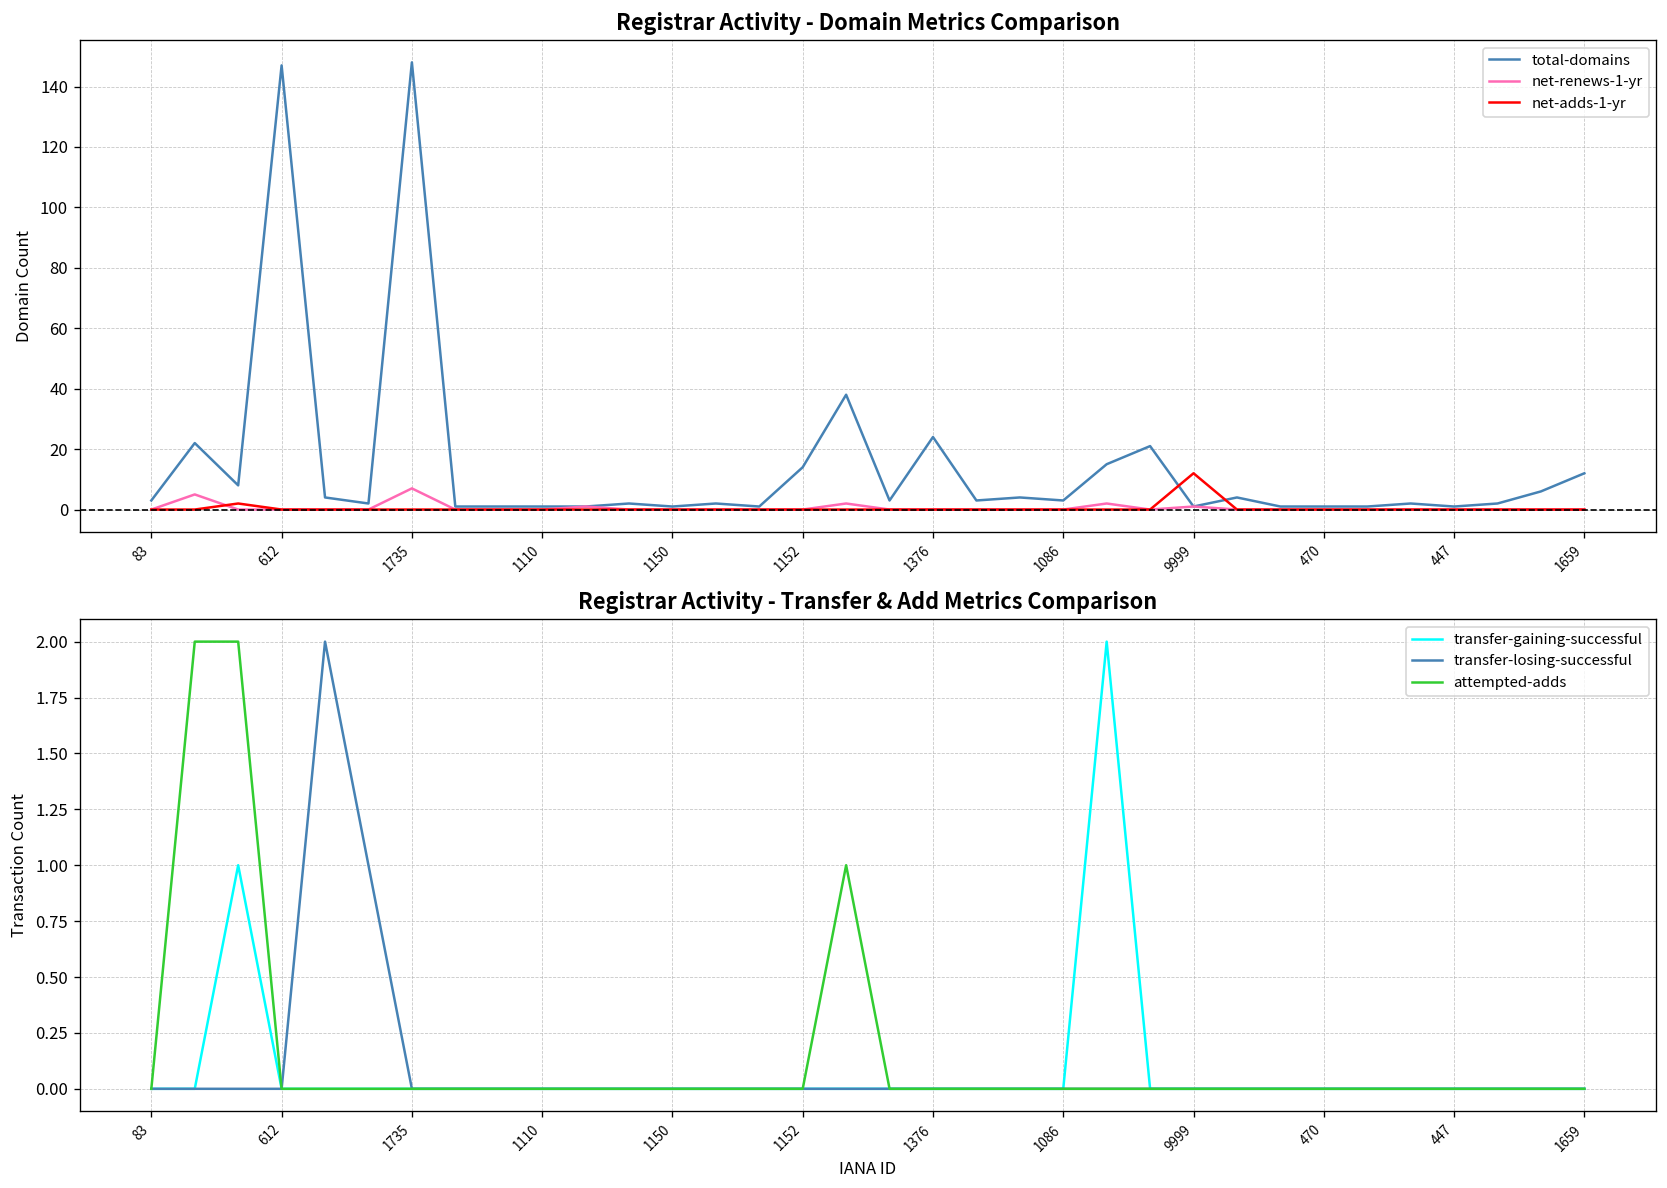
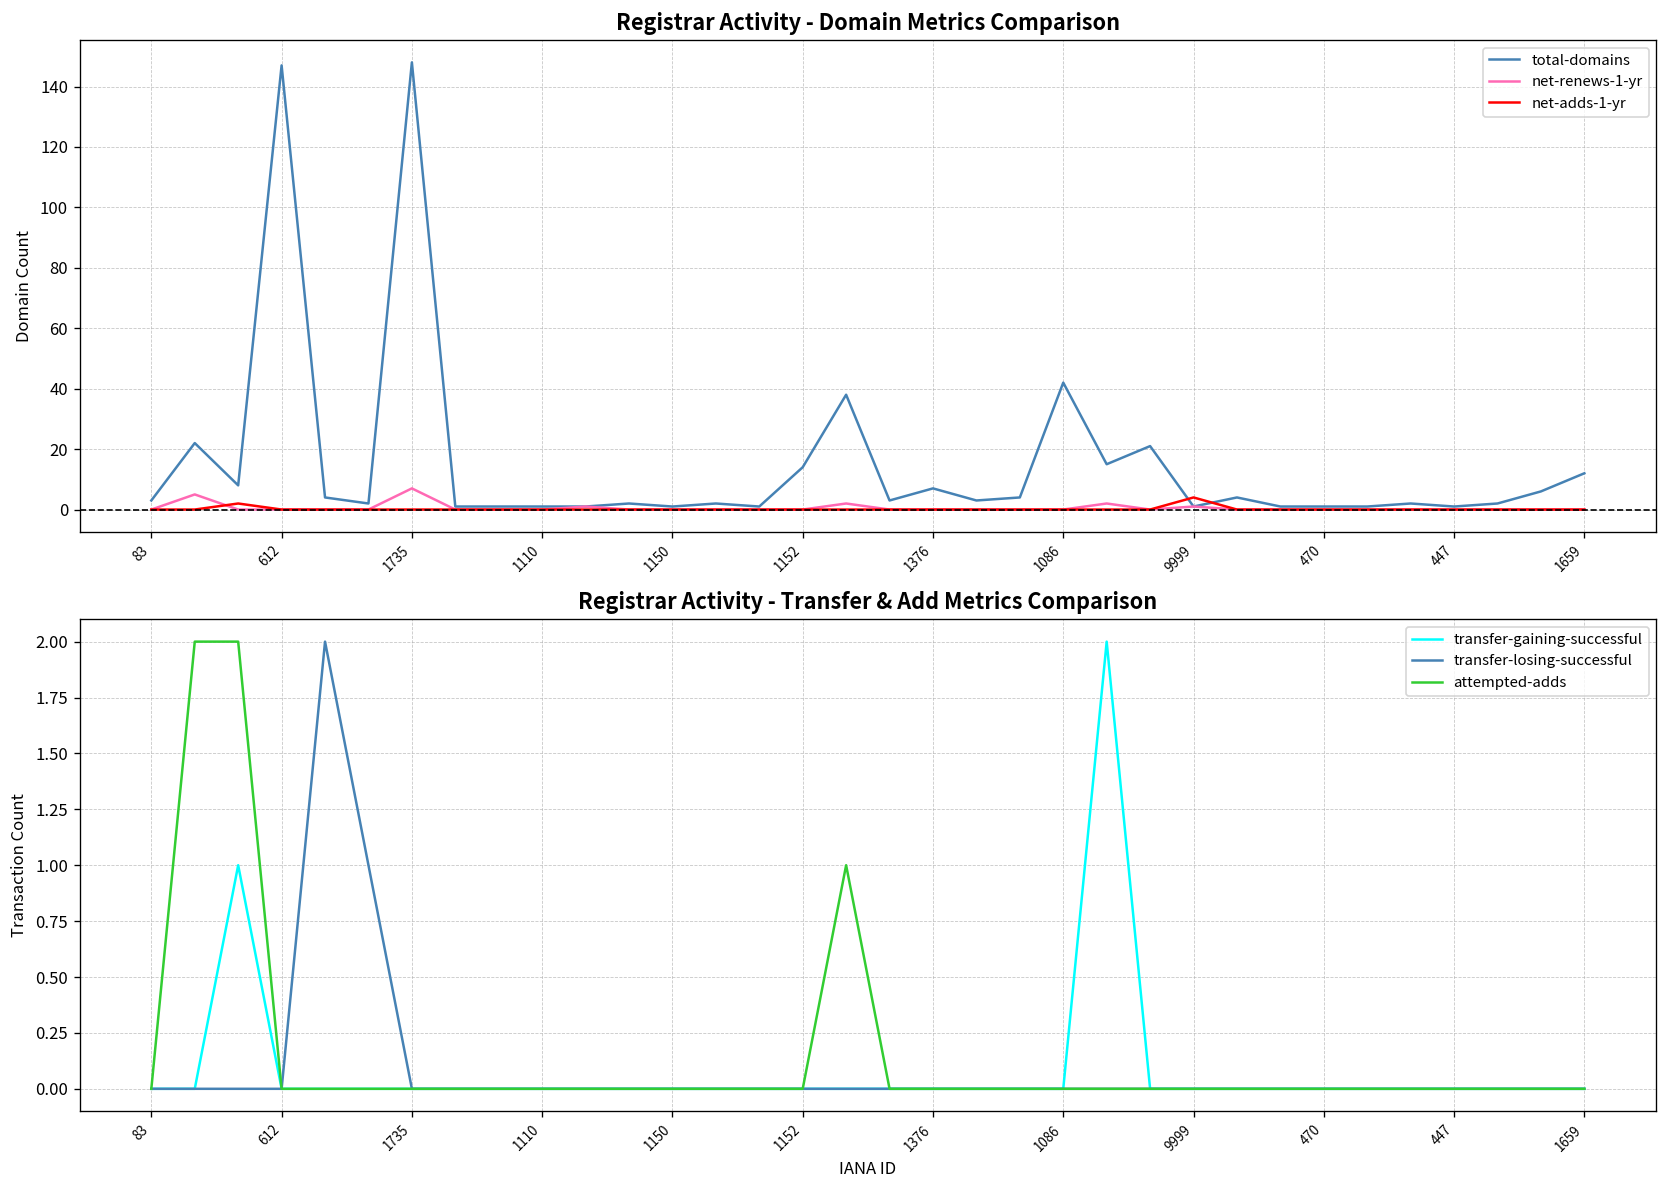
Registrar Activity - Domain Metrics Comparison, total-domains, 1376: 24 -> 7
Registrar Activity - Domain Metrics Comparison, total-domains, 1086: 3 -> 42
Registrar Activity - Domain Metrics Comparison, net-adds-1-yr, 9999: 12 -> 4
